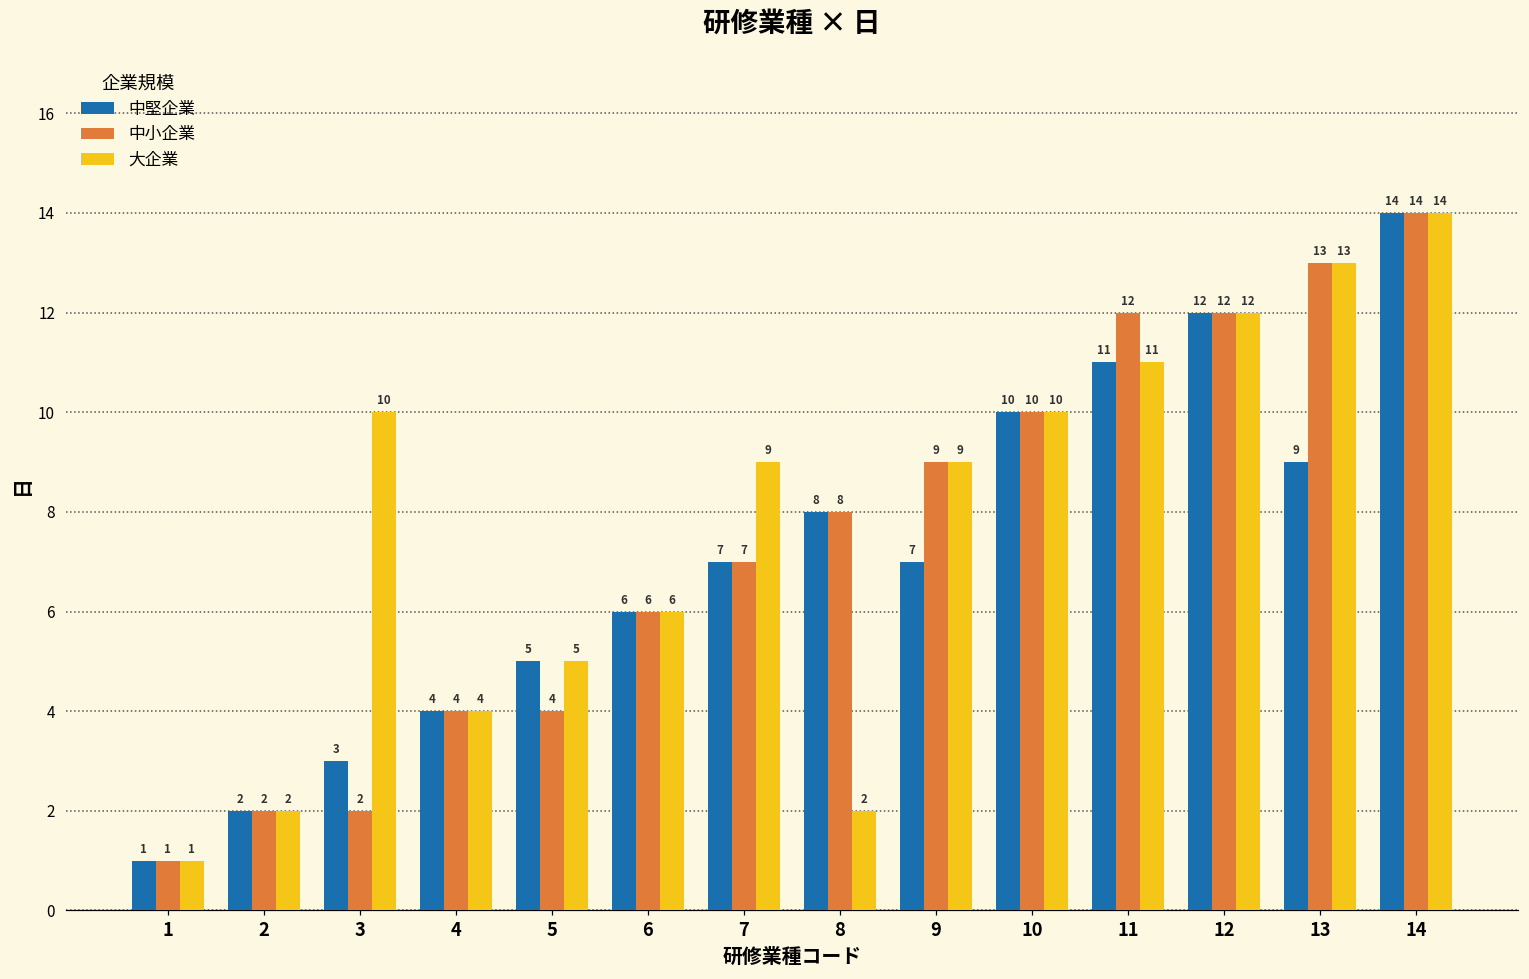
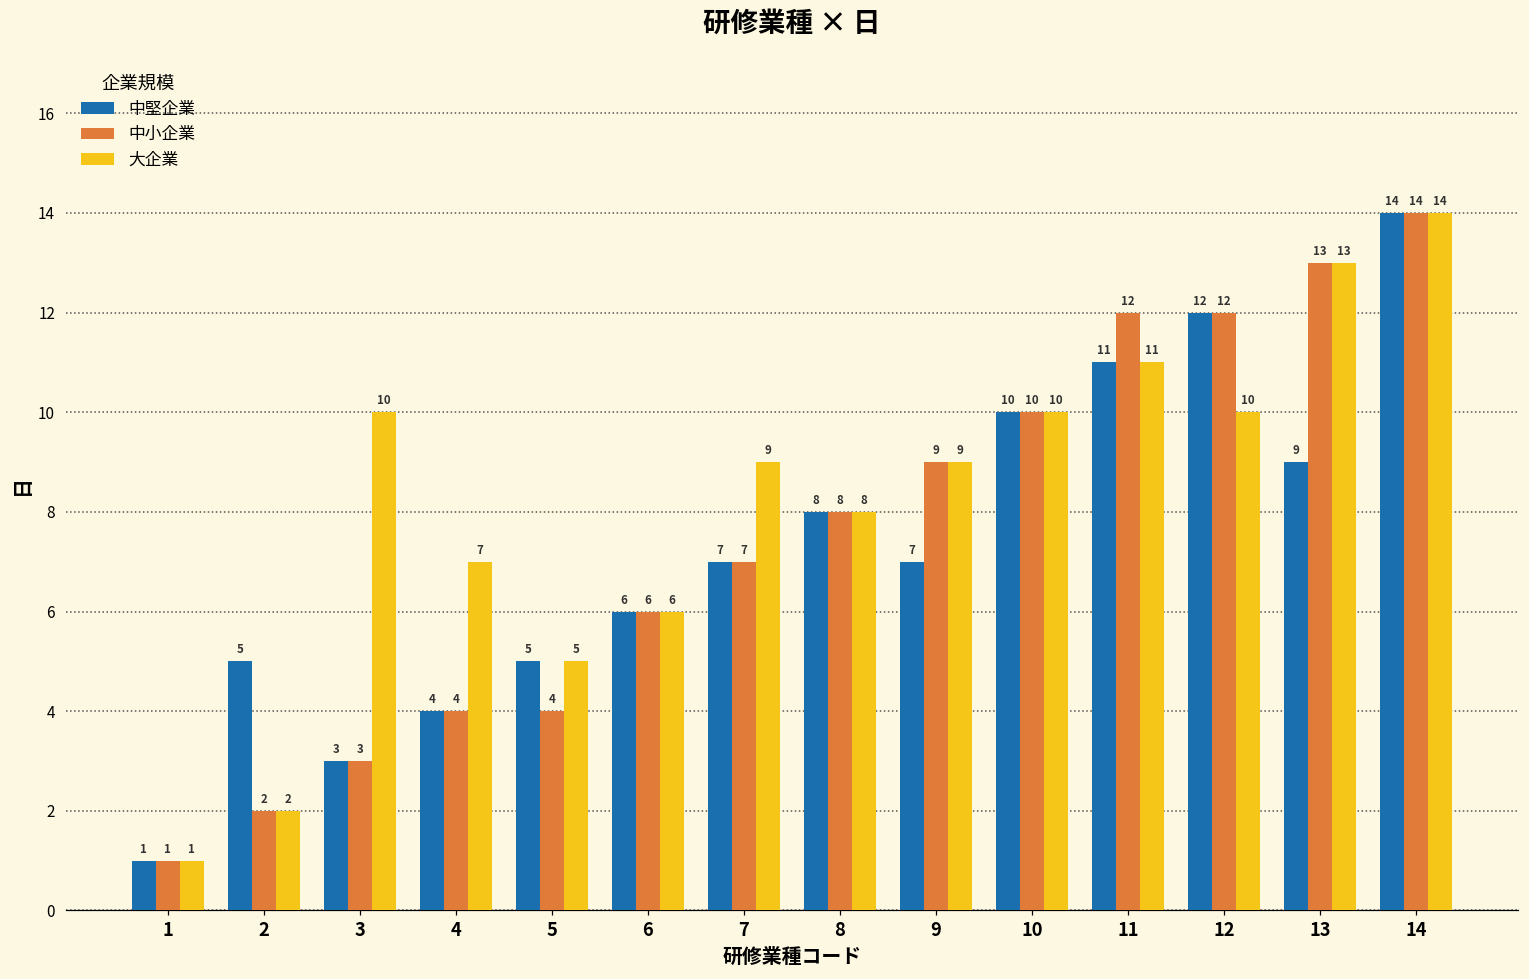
中堅企業, 2: 2 -> 5
中小企業, 3: 2 -> 3
大企業, 4: 4 -> 7
大企業, 8: 2 -> 8
大企業, 12: 12 -> 10
